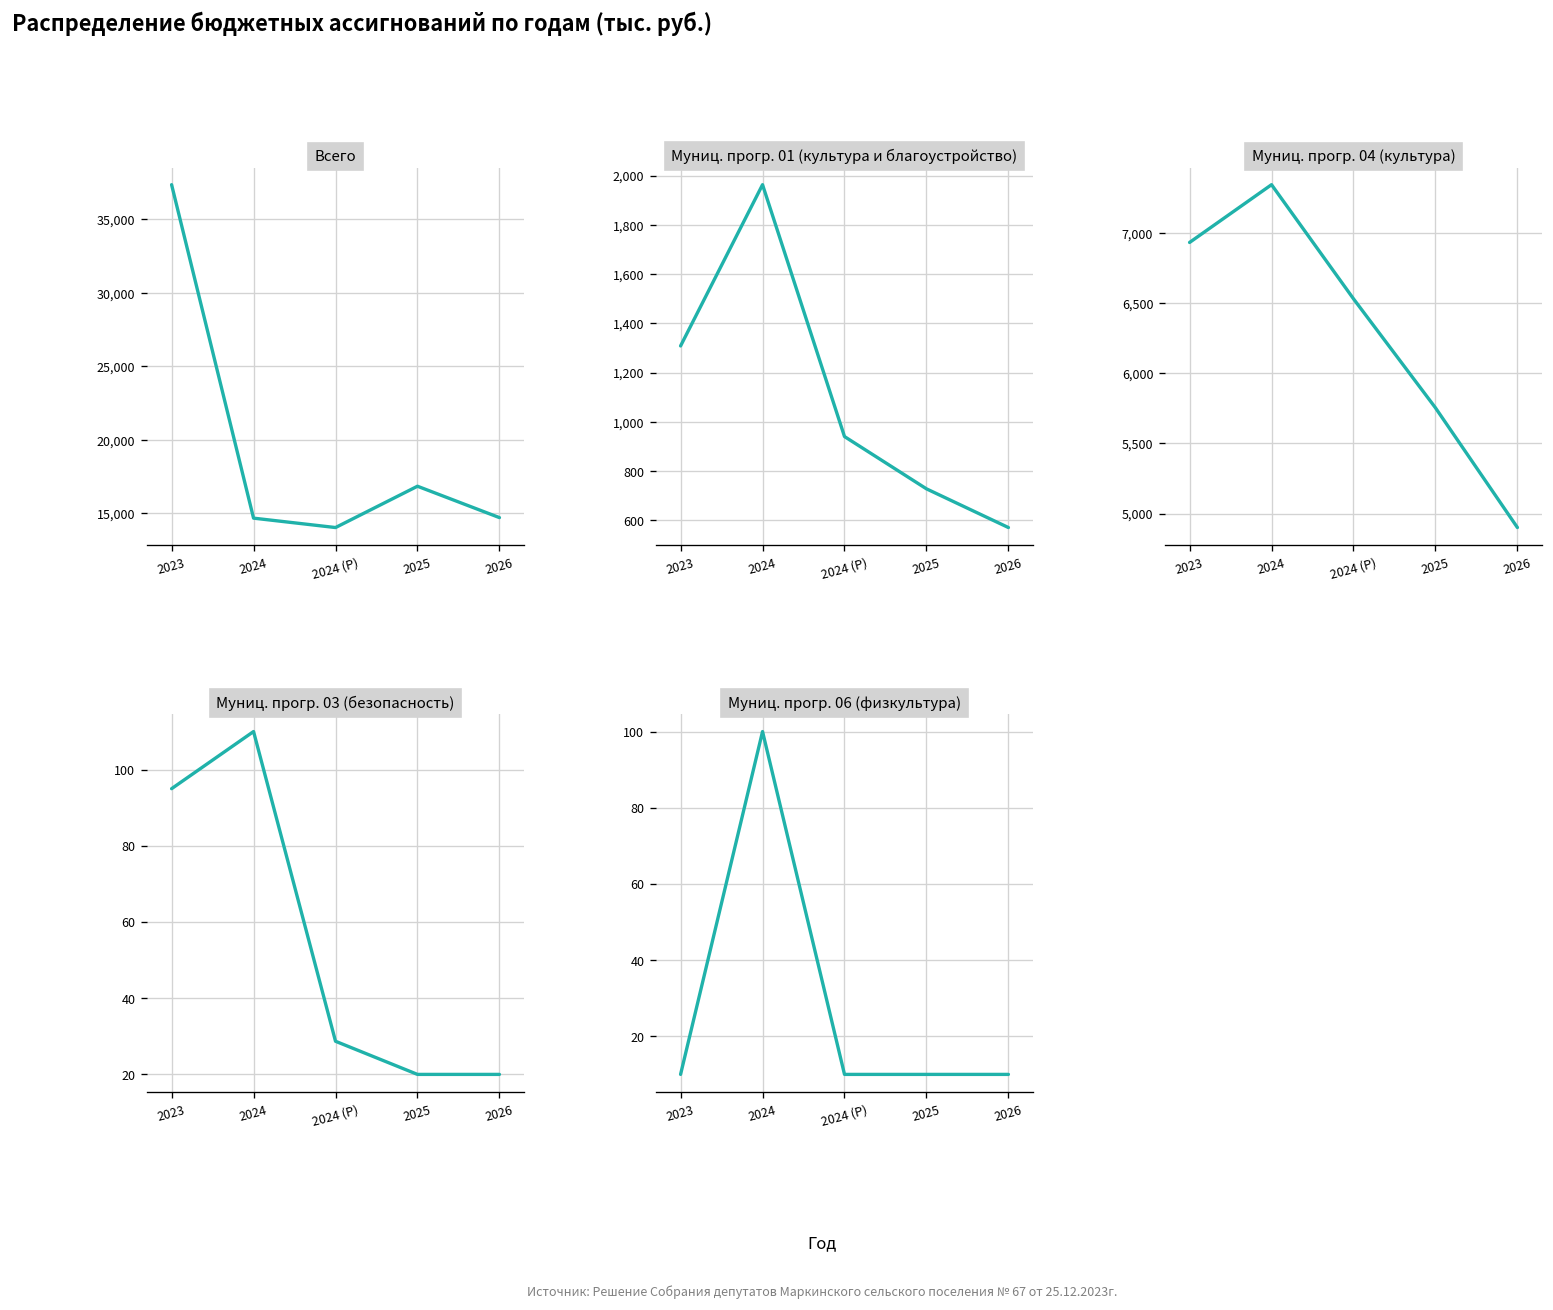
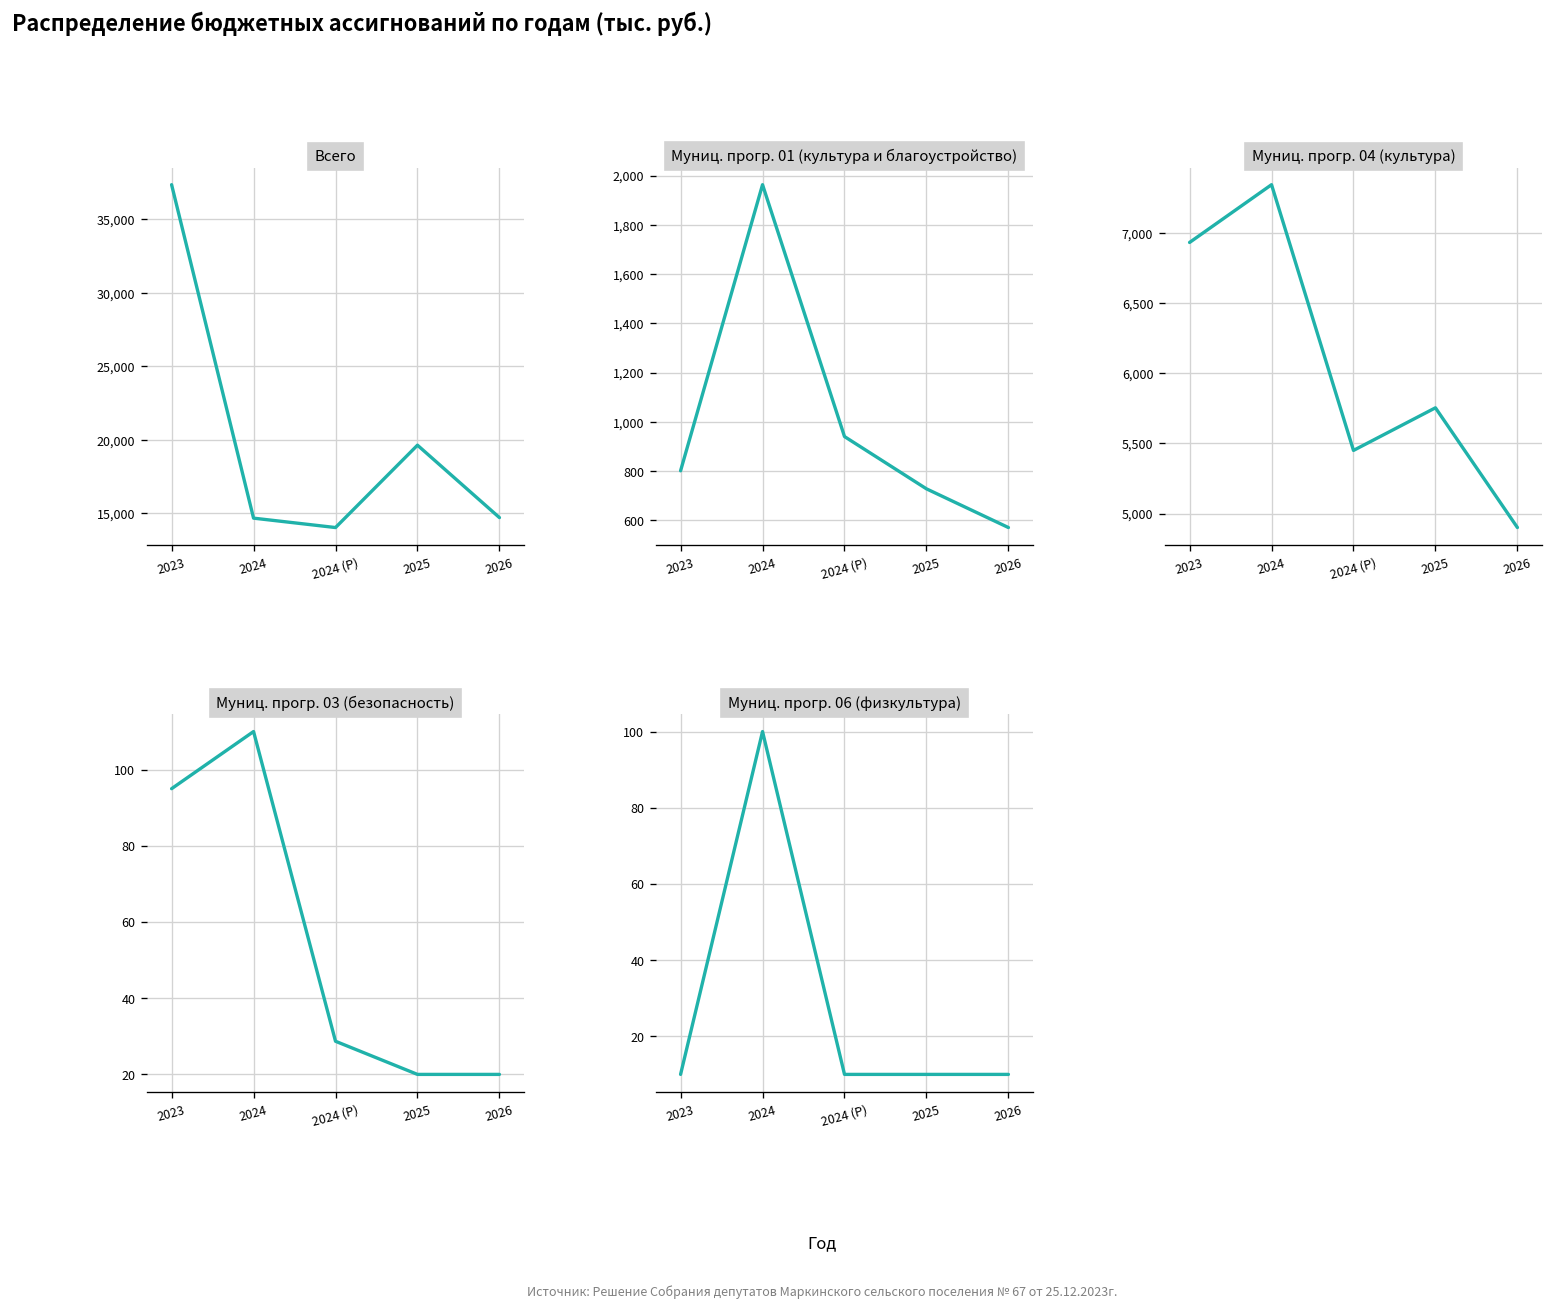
Всего, 2025: 16,800 -> 19,600
Муниц. прогр. 01 (культура и благоустройство), 2023: 1,310 -> 800
Муниц. прогр. 04 (культура), 2024 (Р): 6,530 -> 5,450
